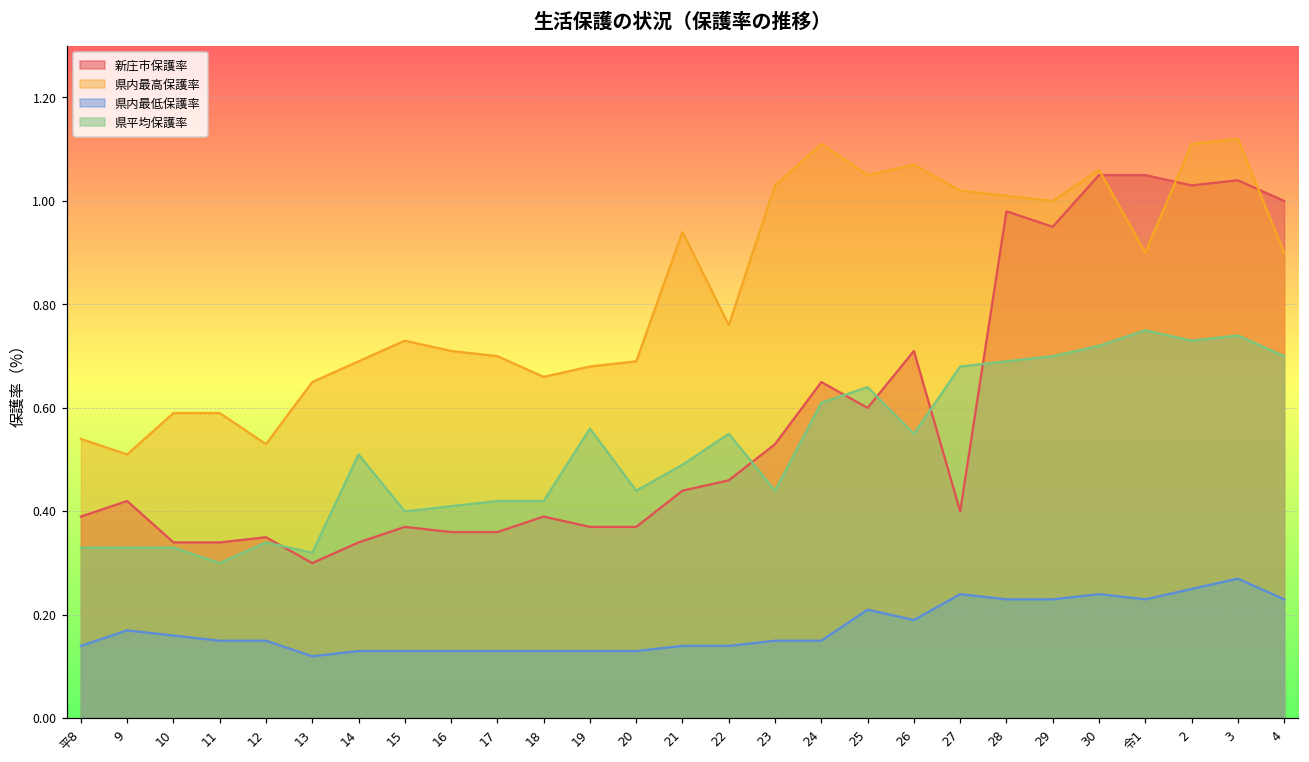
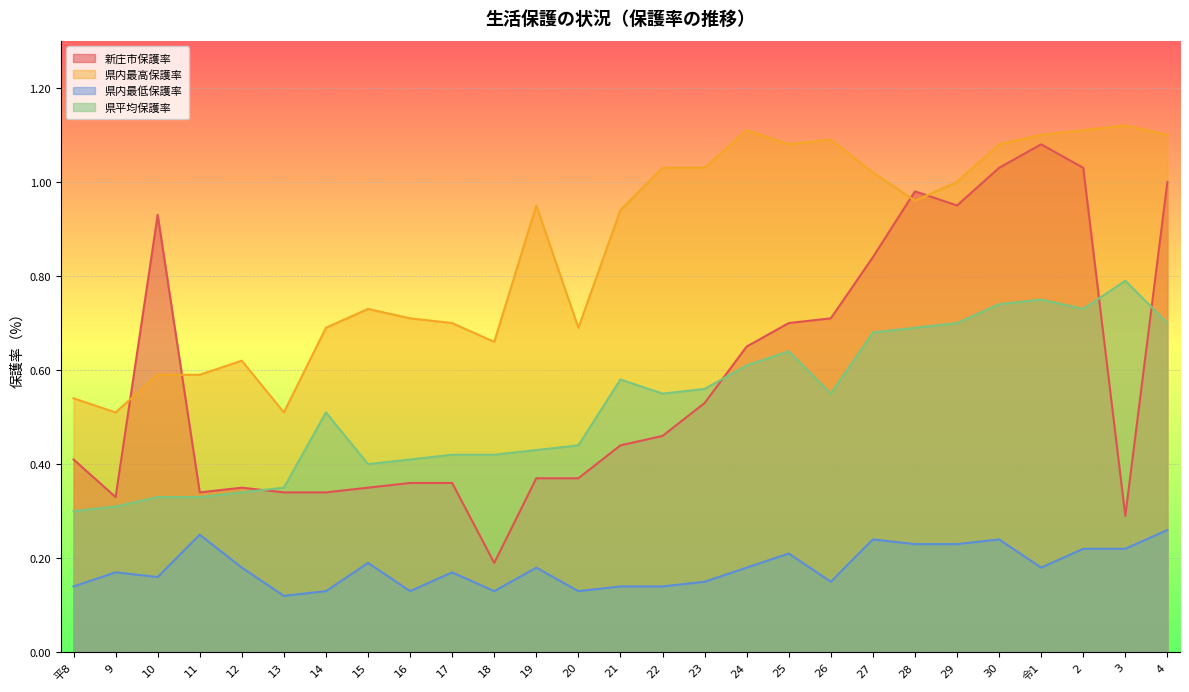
新庄市保護率, 平8: 0.39 -> 0.41
県平均保護率, 平8: 0.33 -> 0.30
新庄市保護率, 9: 0.42 -> 0.33
県平均保護率, 9: 0.33 -> 0.31
新庄市保護率, 10: 0.34 -> 0.93
県内最低保護率, 11: 0.15 -> 0.25
県平均保護率, 11: 0.30 -> 0.33
県内最高保護率, 12: 0.53 -> 0.62
県内最低保護率, 12: 0.15 -> 0.18
新庄市保護率, 13: 0.30 -> 0.34
県内最高保護率, 13: 0.65 -> 0.51
県平均保護率, 13: 0.32 -> 0.35
新庄市保護率, 15: 0.37 -> 0.35
県内最低保護率, 15: 0.13 -> 0.19
県内最低保護率, 17: 0.13 -> 0.17
新庄市保護率, 18: 0.39 -> 0.19
県内最高保護率, 19: 0.68 -> 0.95
県内最低保護率, 19: 0.13 -> 0.18
県平均保護率, 19: 0.56 -> 0.43
県平均保護率, 21: 0.49 -> 0.58
県内最高保護率, 22: 0.76 -> 1.03
県平均保護率, 23: 0.44 -> 0.56
県内最低保護率, 24: 0.15 -> 0.18
新庄市保護率, 25: 0.6 -> 0.7
県内最高保護率, 25: 1.05 -> 1.08
県内最高保護率, 26: 1.07 -> 1.09
県内最低保護率, 26: 0.19 -> 0.15
新庄市保護率, 27: 0.40 -> 0.84
県内最高保護率, 28: 1.01 -> 0.96
新庄市保護率, 30: 1.05 -> 1.03
県内最高保護率, 30: 1.06 -> 1.08
県平均保護率, 30: 0.72 -> 0.74
新庄市保護率, 令1: 1.05 -> 1.08
県内最高保護率, 令1: 0.9 -> 1.1
県内最低保護率, 令1: 0.23 -> 0.18
県内最低保護率, 2: 0.25 -> 0.22
新庄市保護率, 3: 1.04 -> 0.29
県内最低保護率, 3: 0.27 -> 0.22
県平均保護率, 3: 0.74 -> 0.79
県内最高保護率, 4: 0.9 -> 1.1
県内最低保護率, 4: 0.23 -> 0.26
